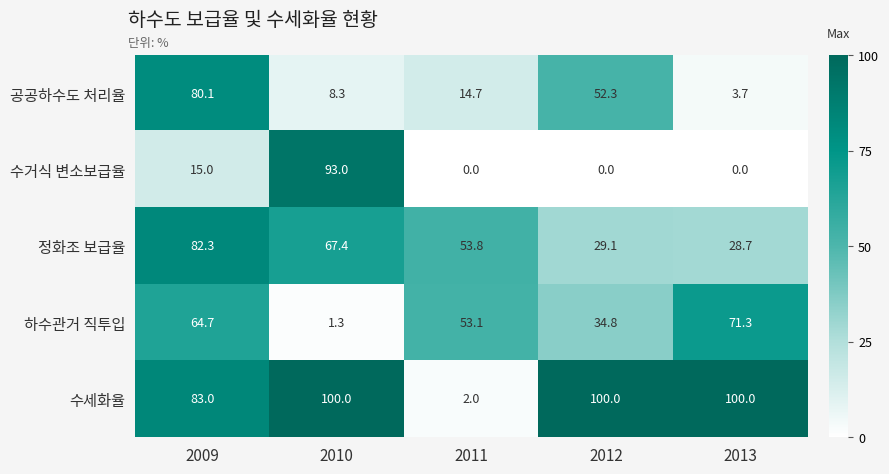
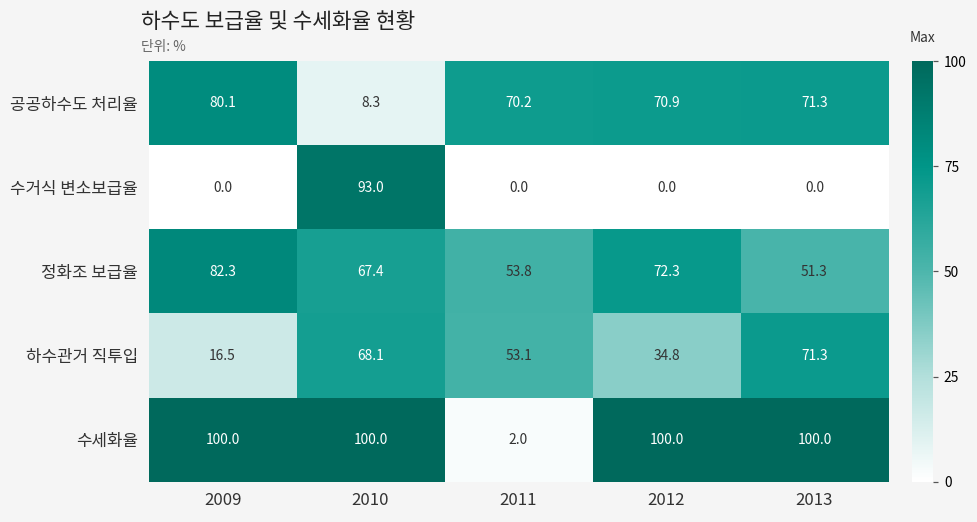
공공하수도 처리율, 2011: 14.7 -> 70.2
공공하수도 처리율, 2012: 52.3 -> 70.9
공공하수도 처리율, 2013: 3.7 -> 71.3
수거식 변소보급율, 2009: 15.0 -> 0.0
정화조 보급율, 2012: 29.1 -> 72.3
정화조 보급율, 2013: 28.7 -> 51.3
하수관거 직투입, 2009: 64.7 -> 16.5
하수관거 직투입, 2010: 1.3 -> 68.1
수세화율, 2009: 83.0 -> 100.0
